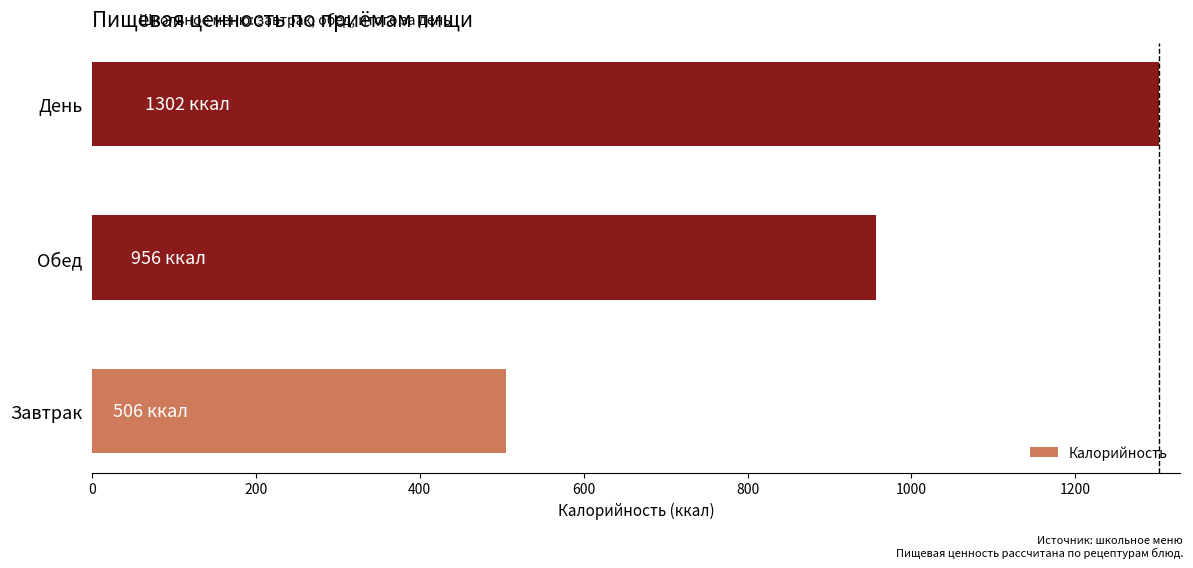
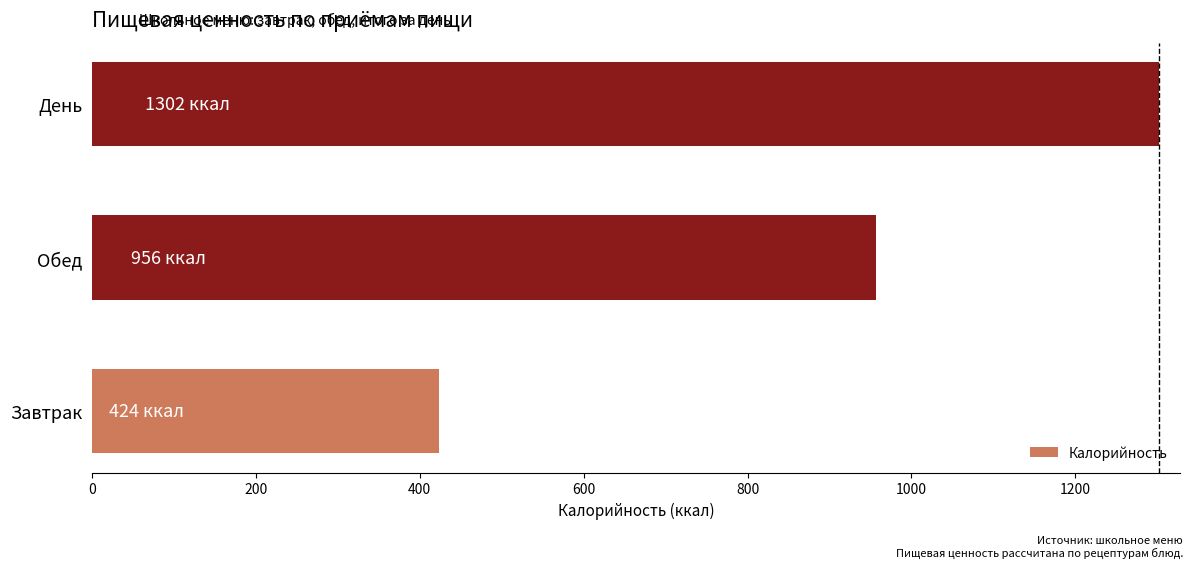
Завтрак: 506 -> 424
